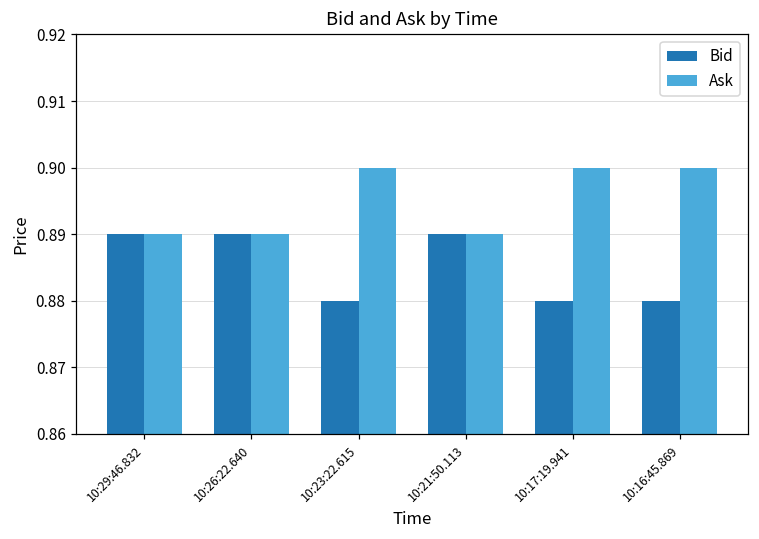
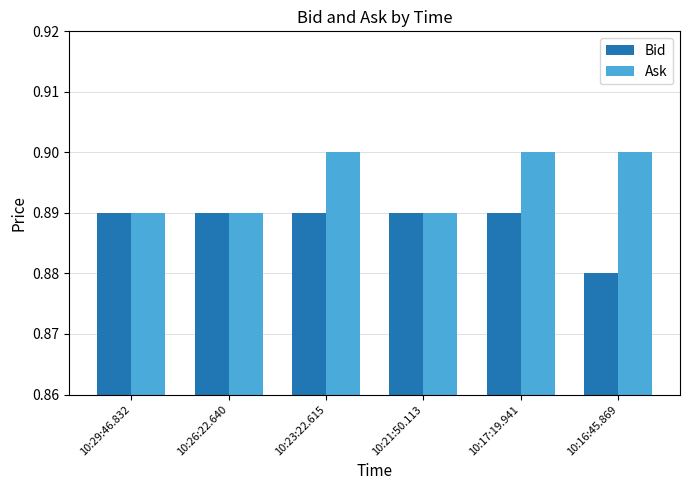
Bid, 10:23:22.615: 0.88 -> 0.89
Bid, 10:17:19.941: 0.88 -> 0.89
